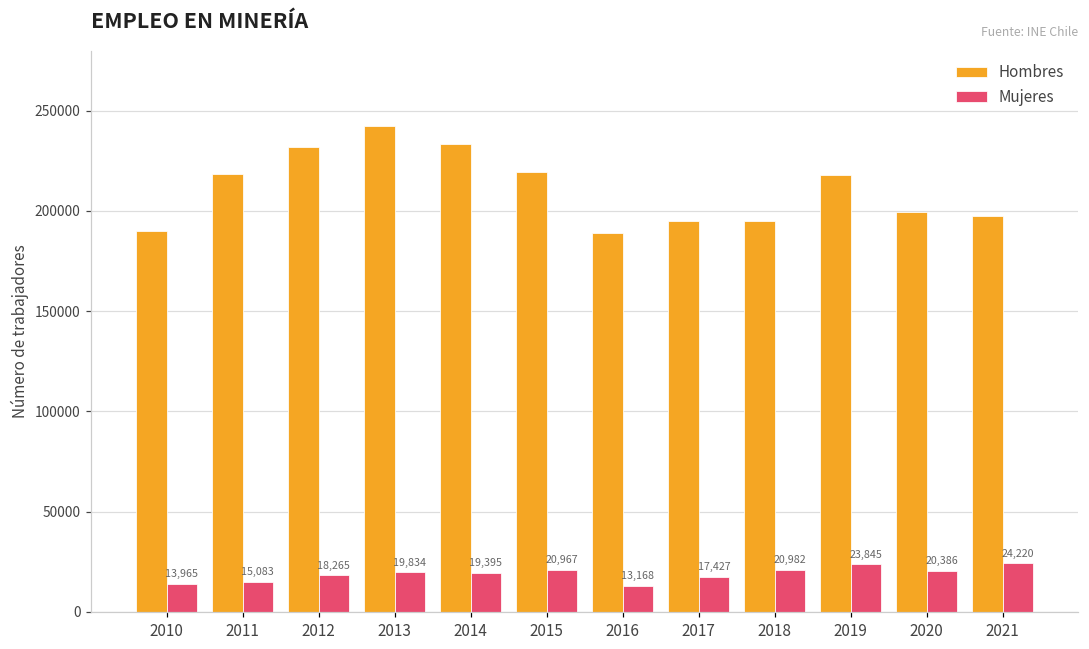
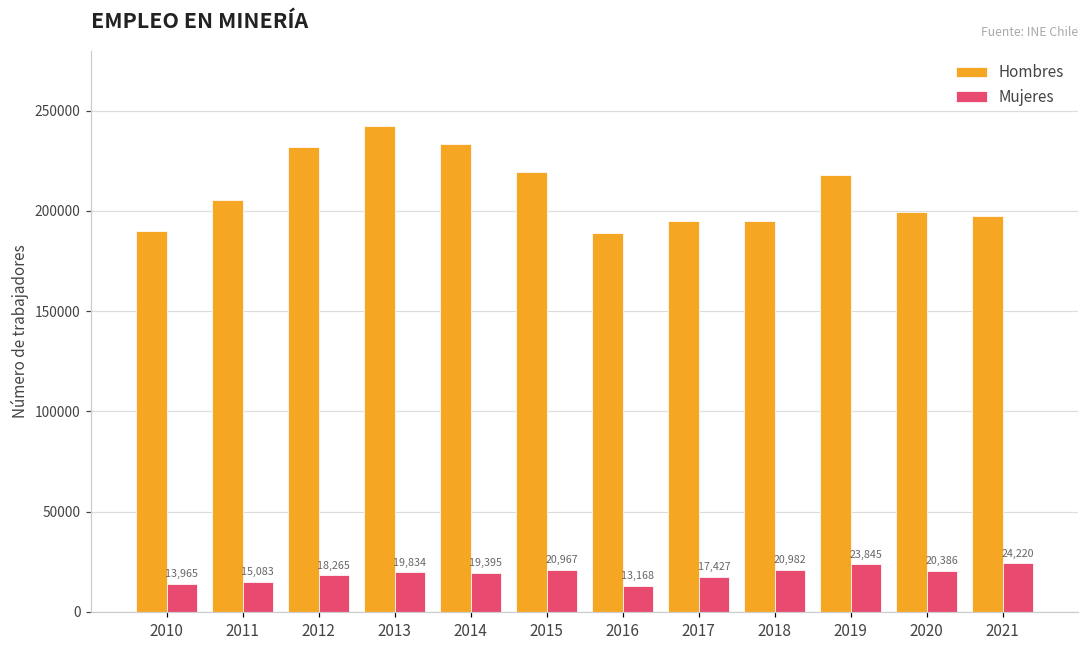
Hombres, 2011: 218000 -> 206000
